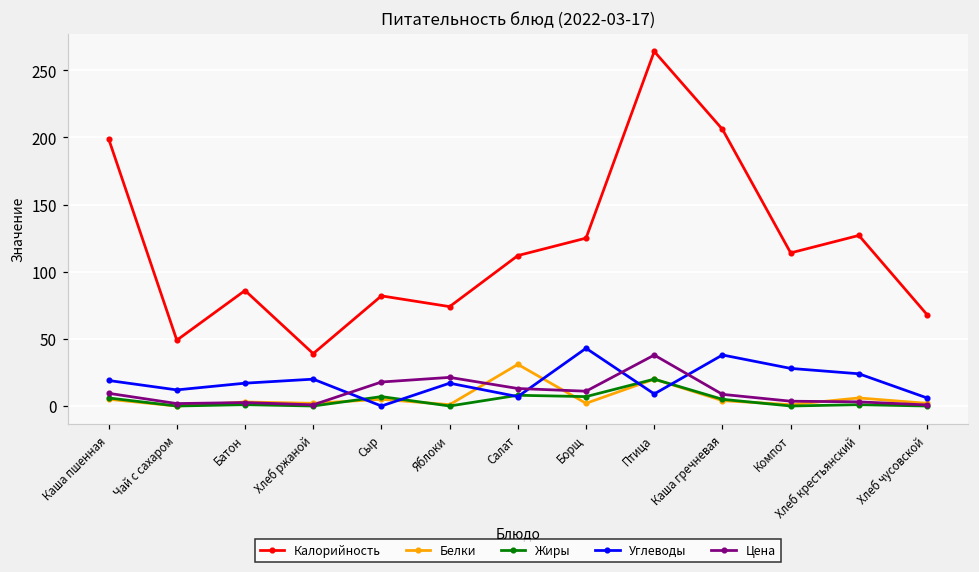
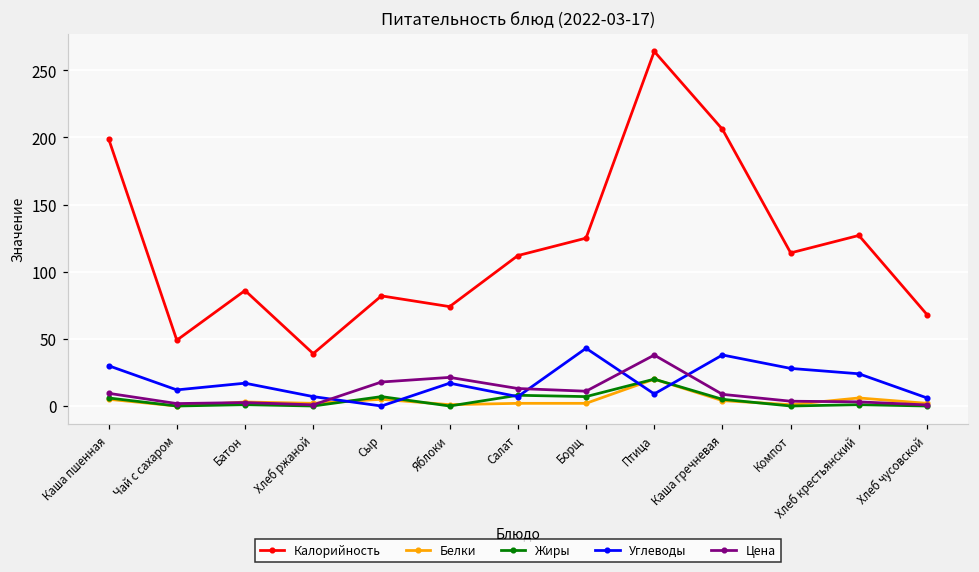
Углеводы, Каша пшенная: 19 -> 30
Углеводы, Хлеб ржаной: 20 -> 7
Белки, Салат: 31 -> 2
